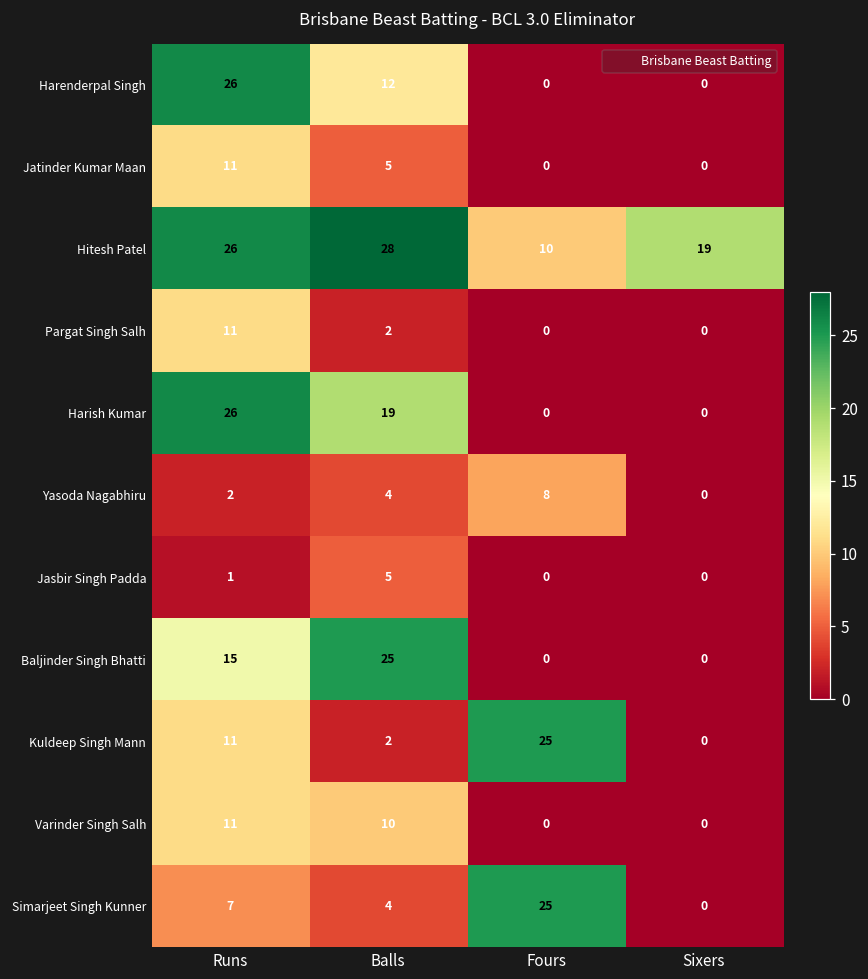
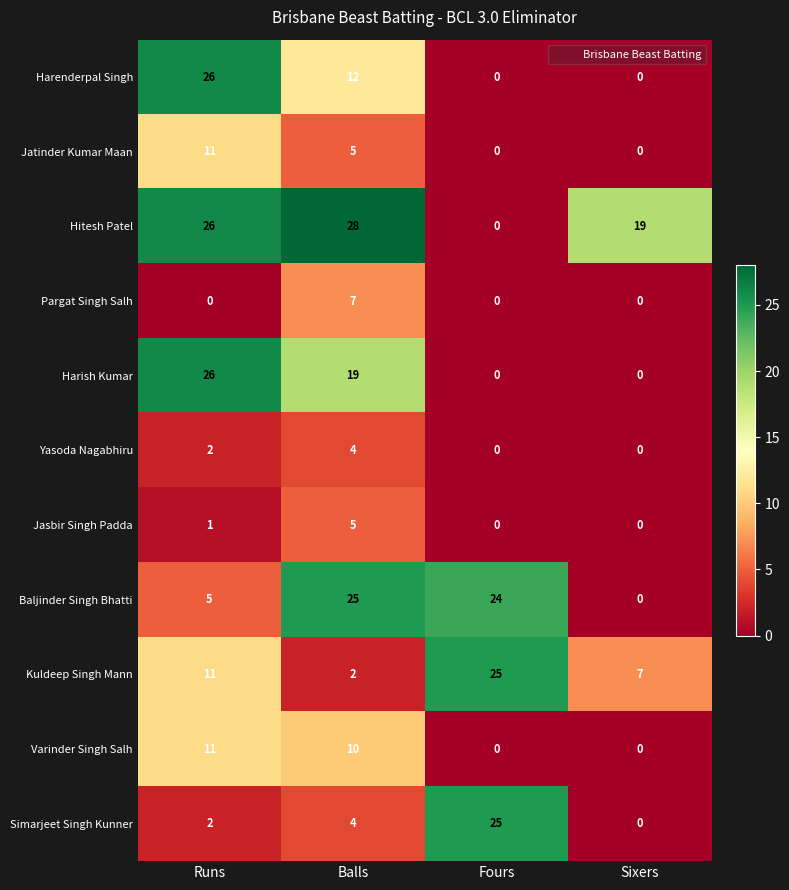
Hitesh Patel, Fours: 10 -> 0
Pargat Singh Salh, Runs: 11 -> 0
Pargat Singh Salh, Balls: 2 -> 7
Yasoda Nagabhiru, Fours: 8 -> 0
Baljinder Singh Bhatti, Runs: 15 -> 5
Baljinder Singh Bhatti, Fours: 0 -> 24
Kuldeep Singh Mann, Sixers: 0 -> 7
Simarjeet Singh Kunner, Runs: 7 -> 2
